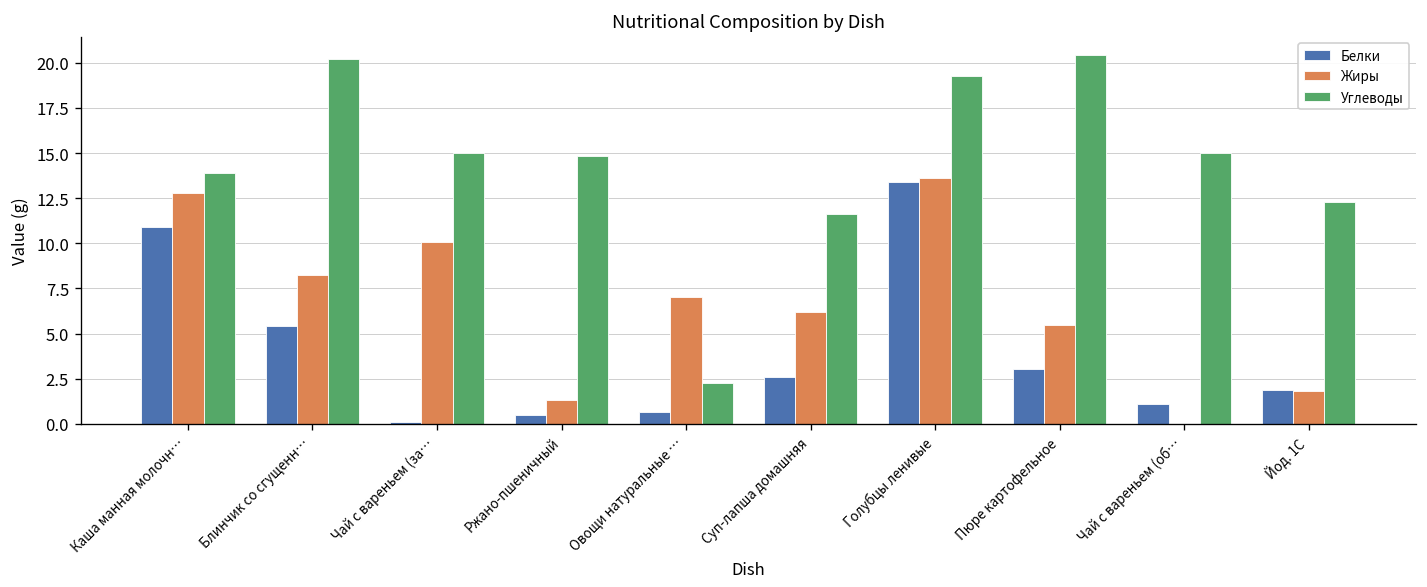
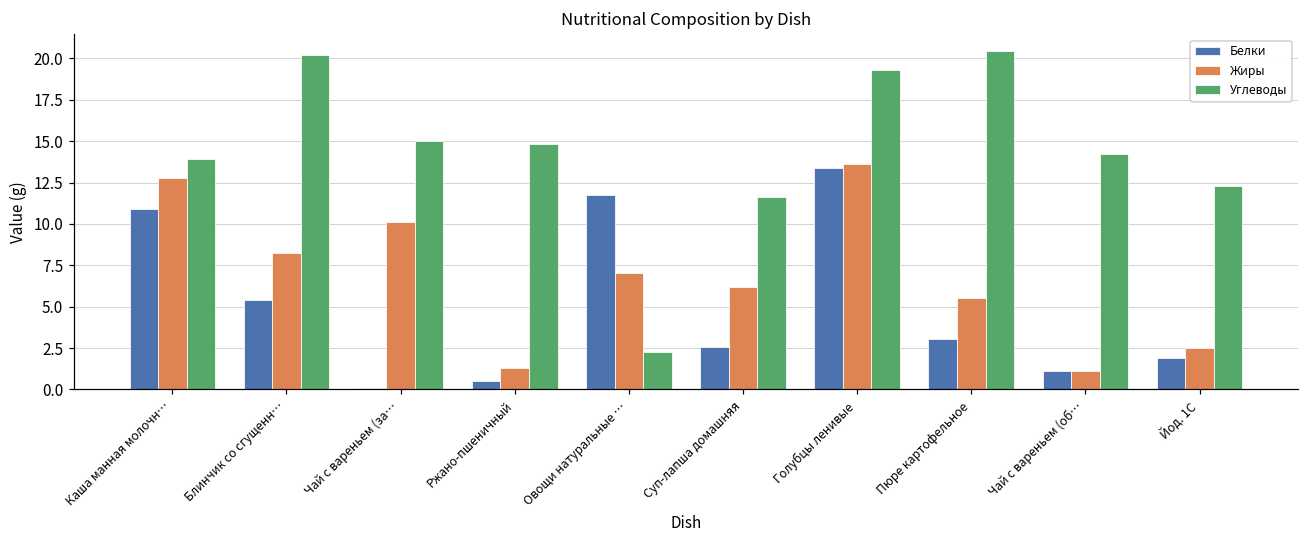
Белки, Овощи натуральные …: 0.7 -> 11.7
Жиры, Чай с вареньем (об…: 0.0 -> 1.1
Углеводы, Чай с вареньем (об…: 15.0 -> 14.2
Жиры, Йод. 1С: 1.8 -> 2.5
